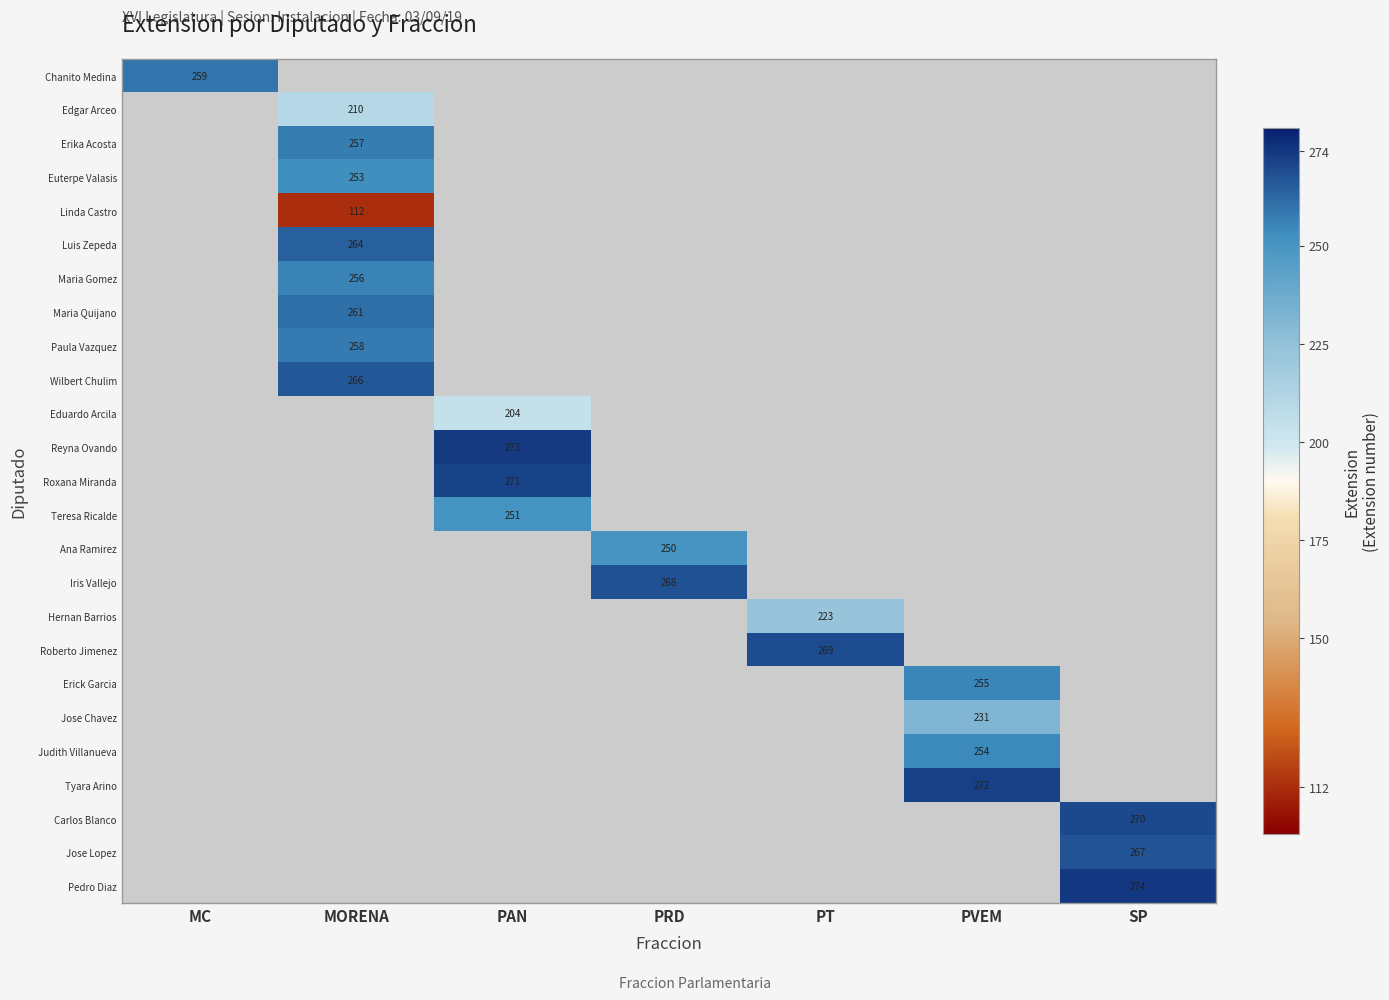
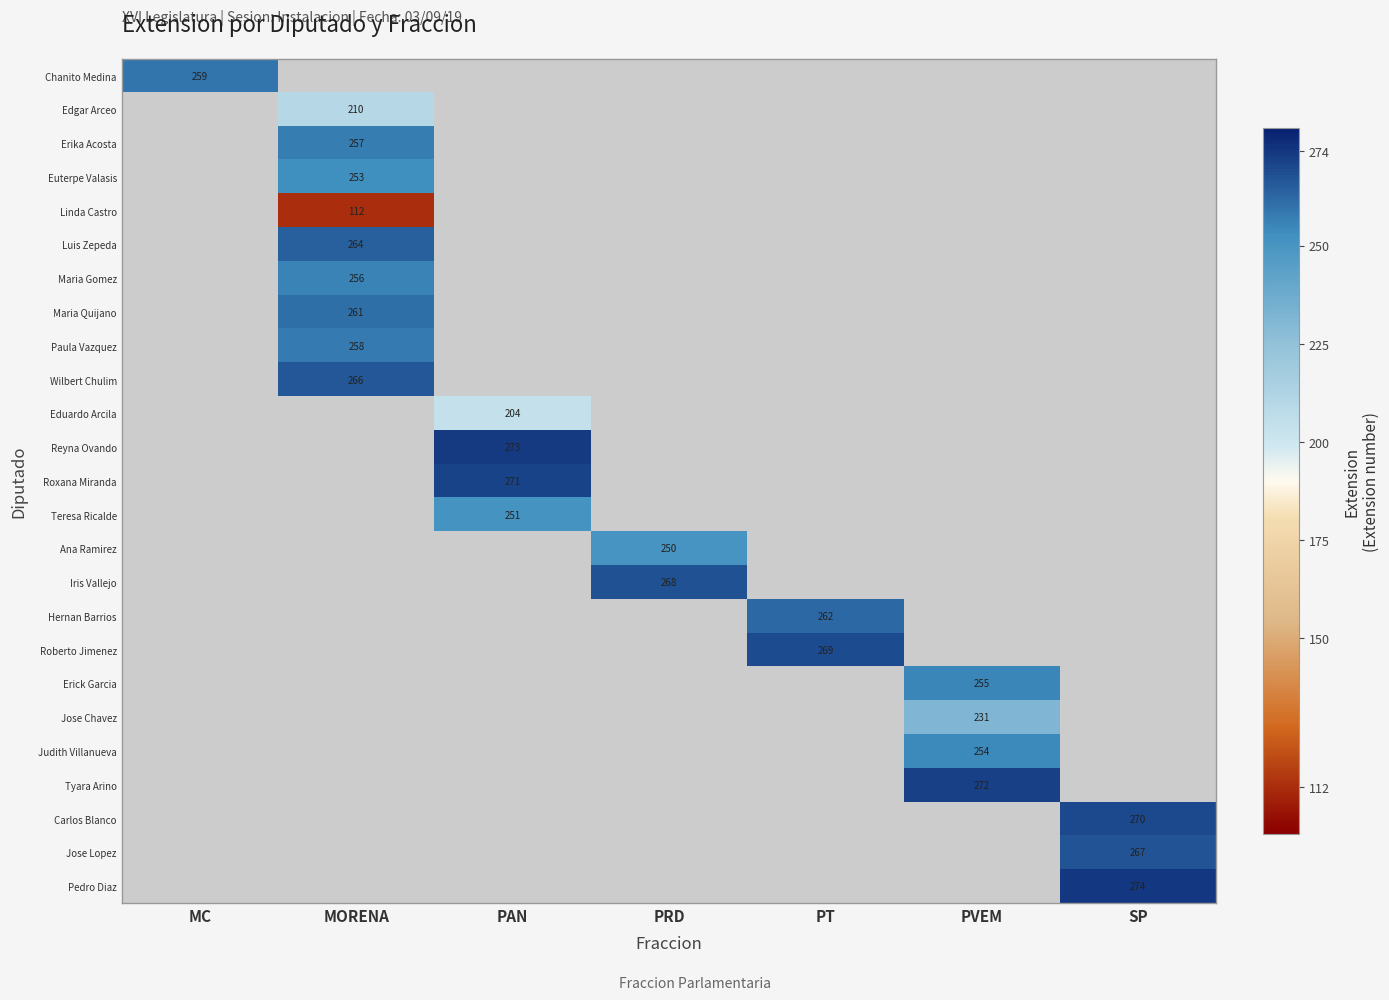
Hernan Barrios, PT: 223 -> 262
